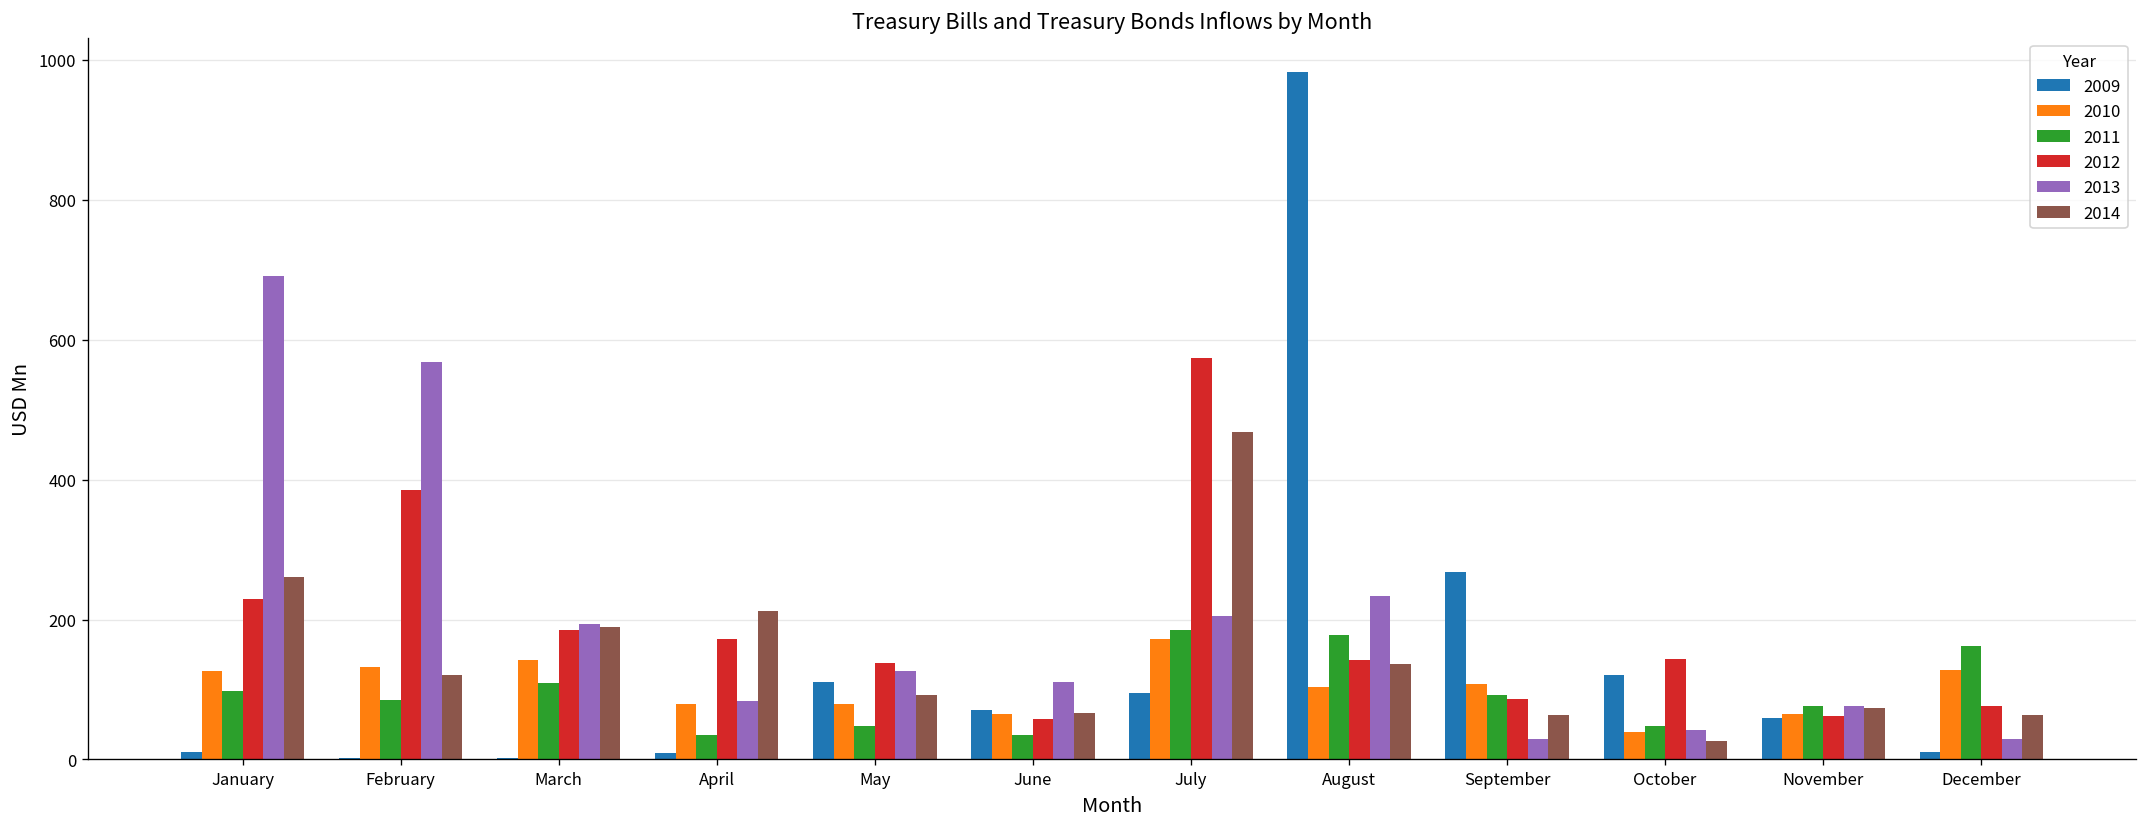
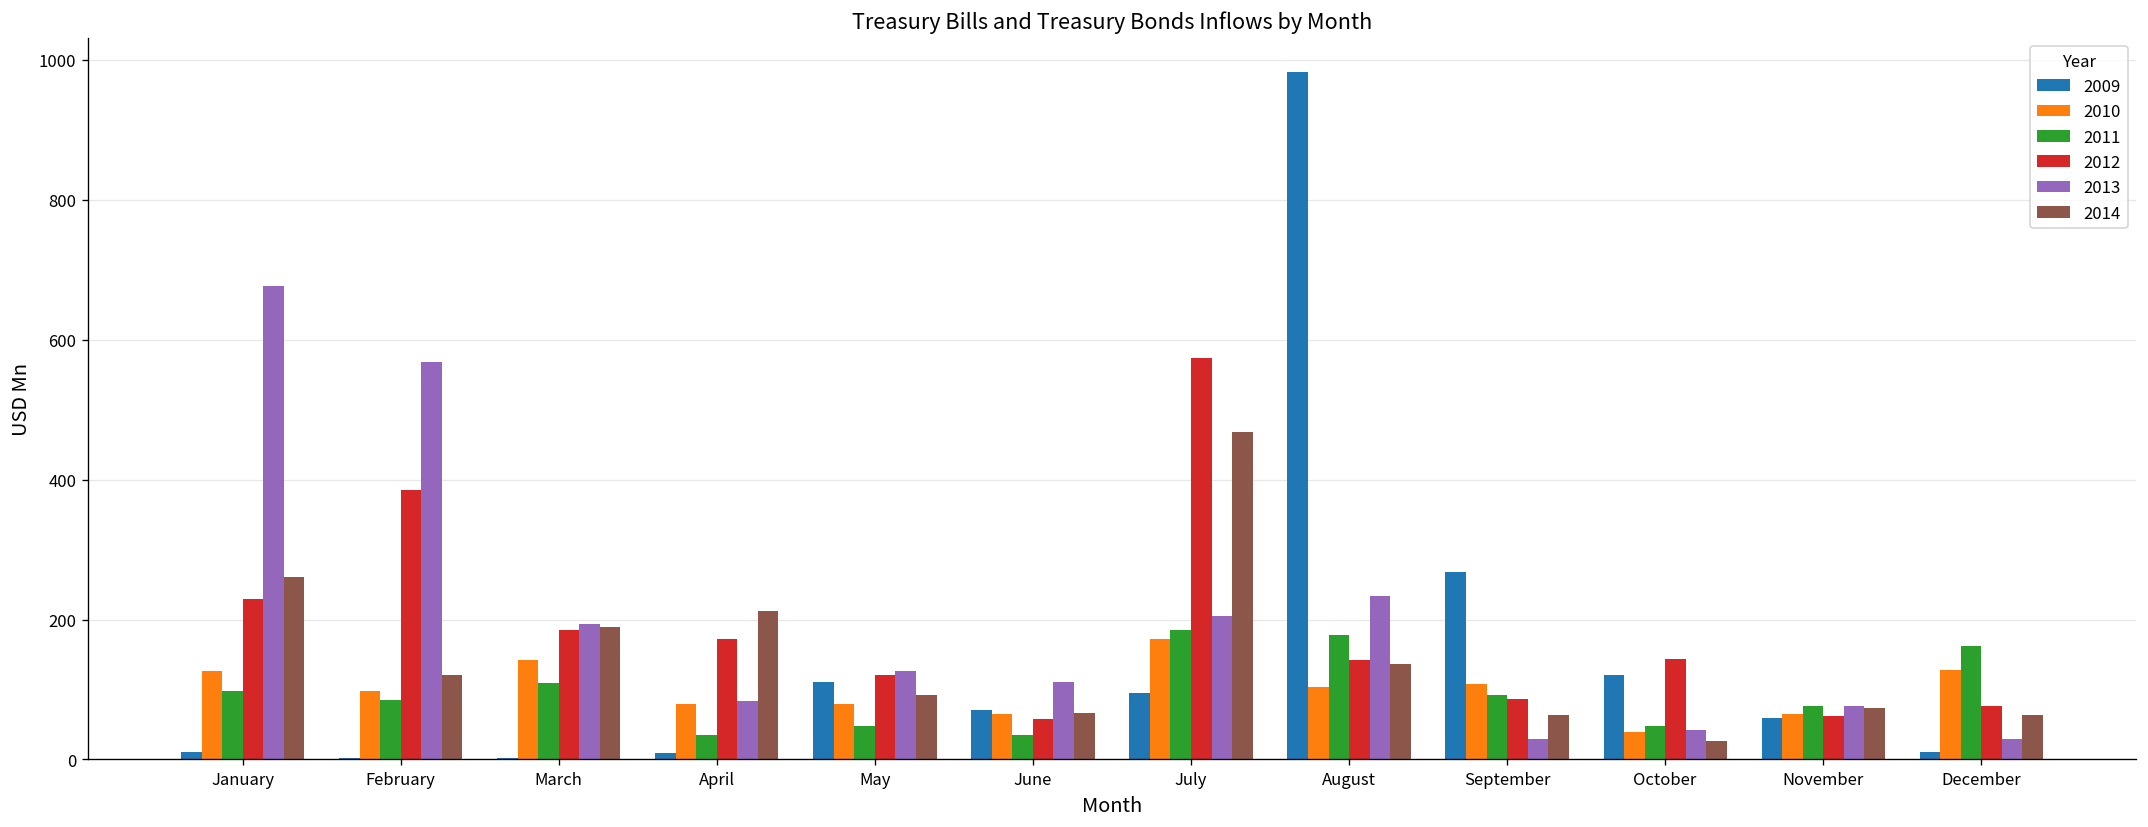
2013, January: 690 -> 680
2010, February: 130 -> 100
2012, May: 140 -> 120
